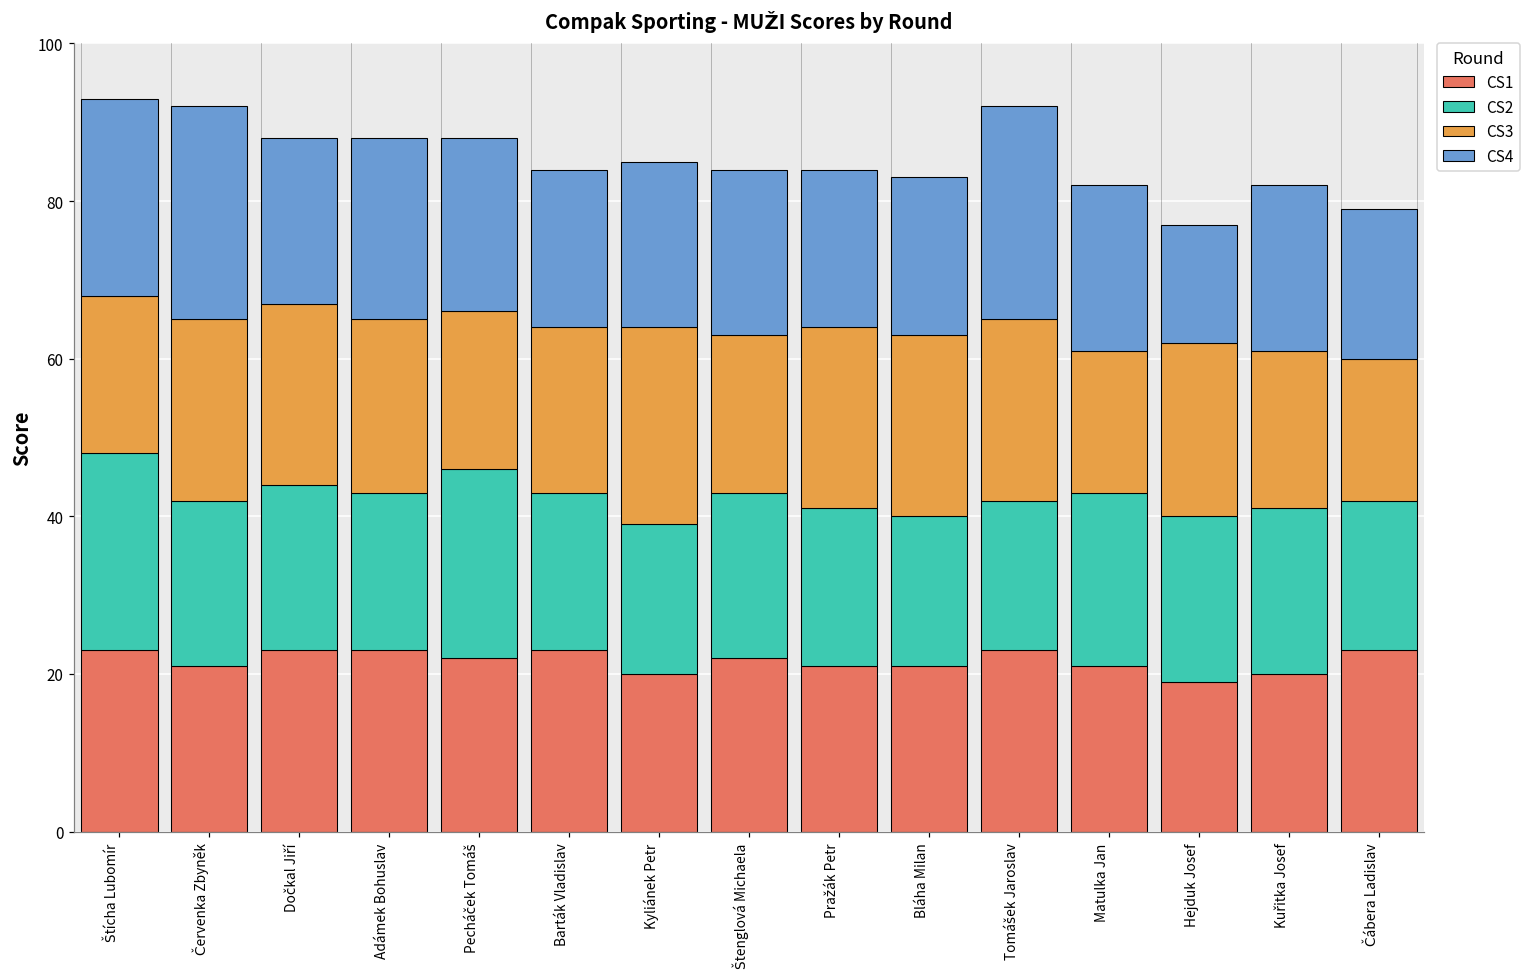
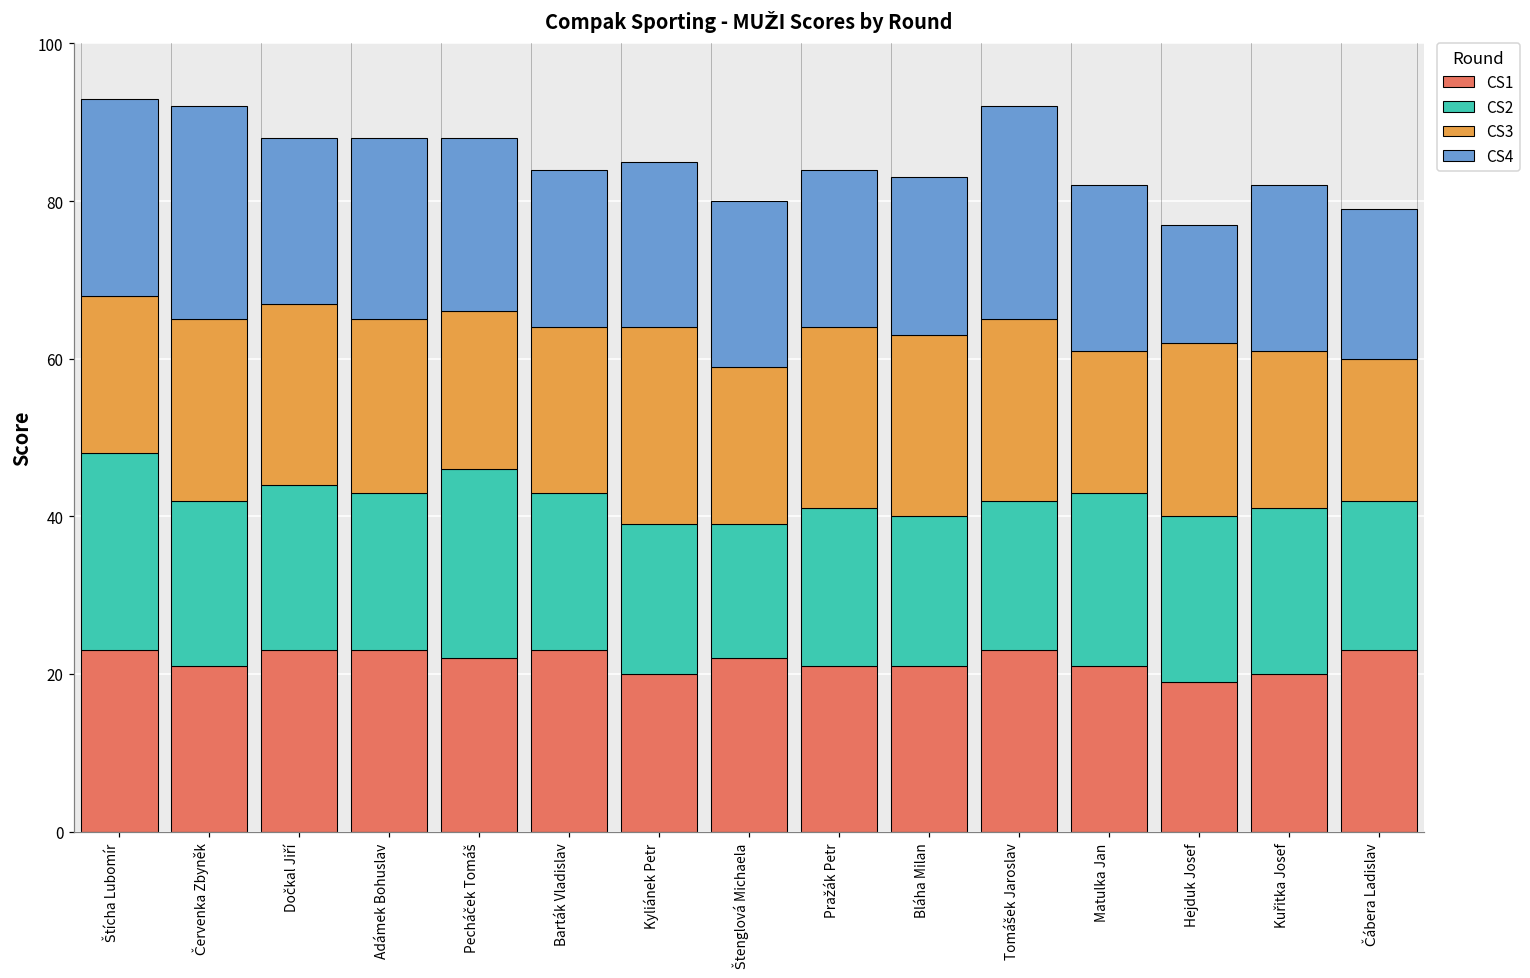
CS2, Štenglová Michaela: 21 -> 17
